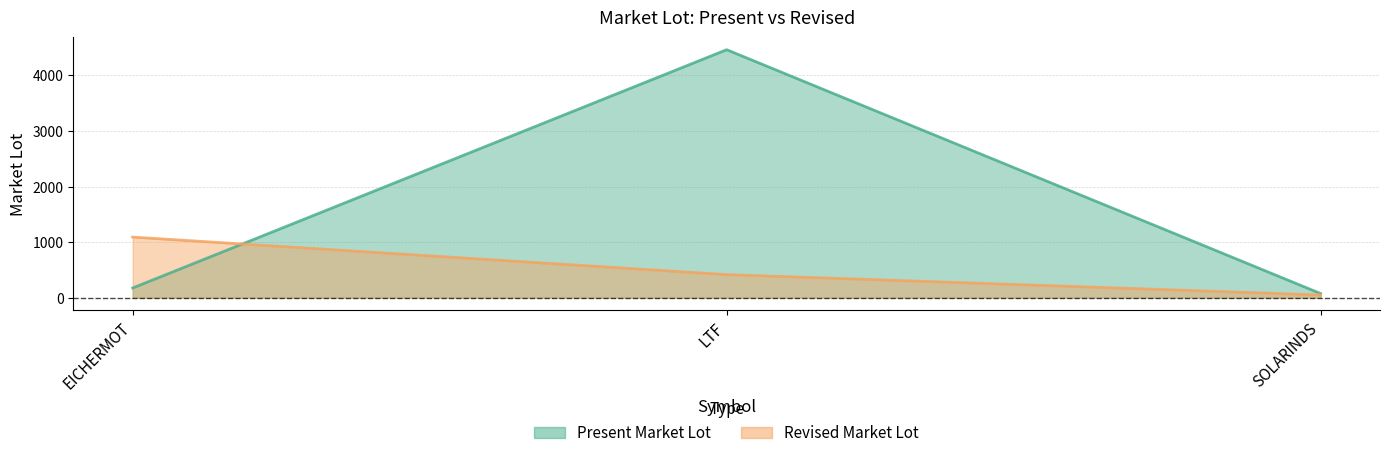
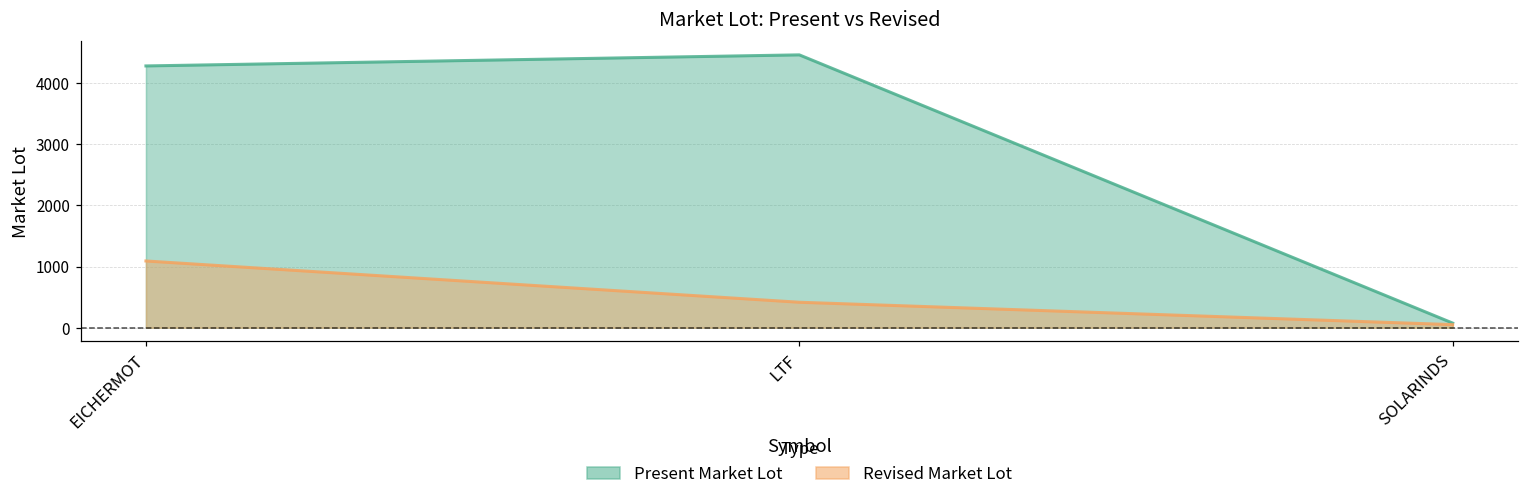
Present Market Lot, EICHERMOT: 200 -> 4300
